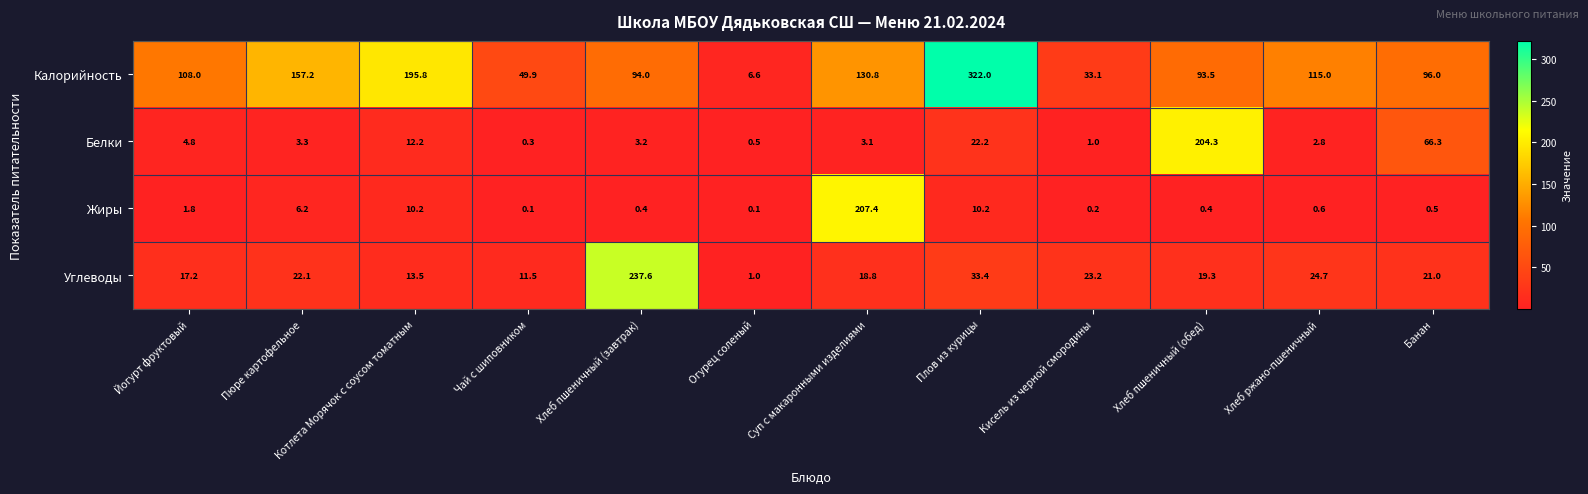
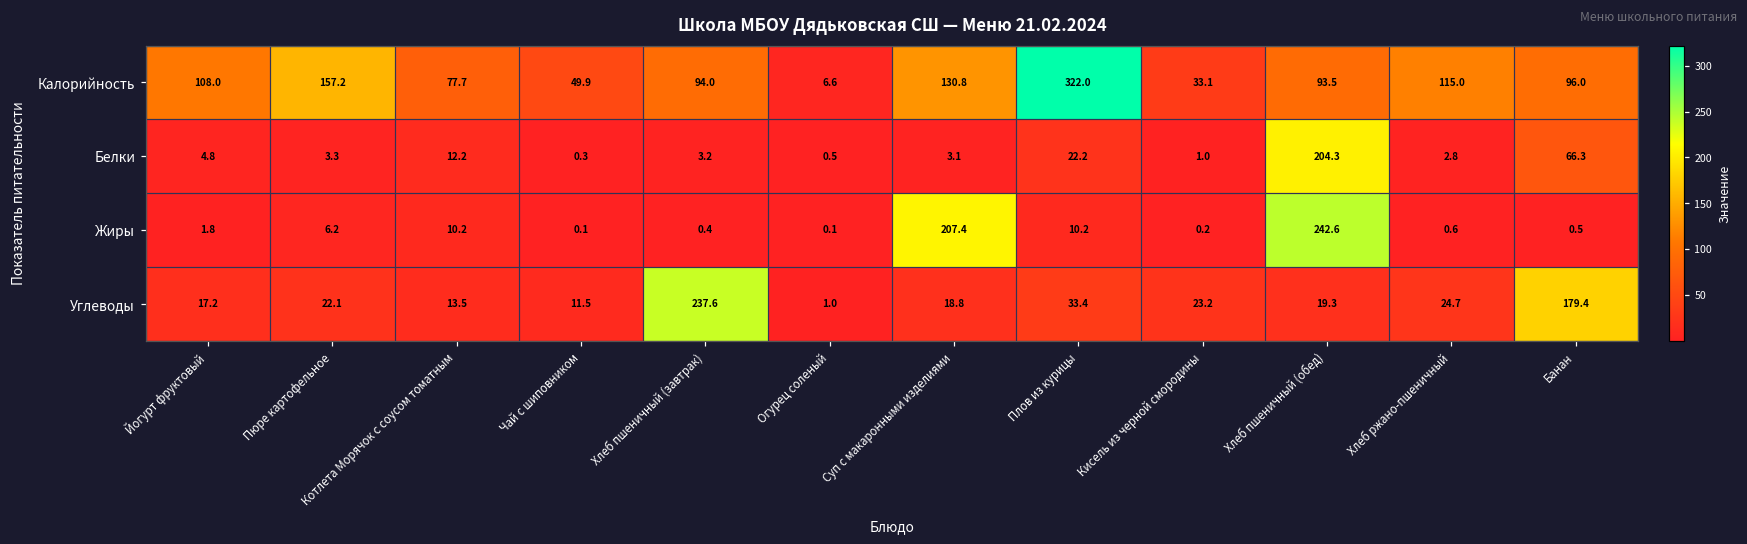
Калорийность, Котлета Морячок с соусом томатным: 195.8 -> 77.7
Жиры, Хлеб пшеничный (обед): 0.4 -> 242.6
Углеводы, Банан: 21.0 -> 179.4
